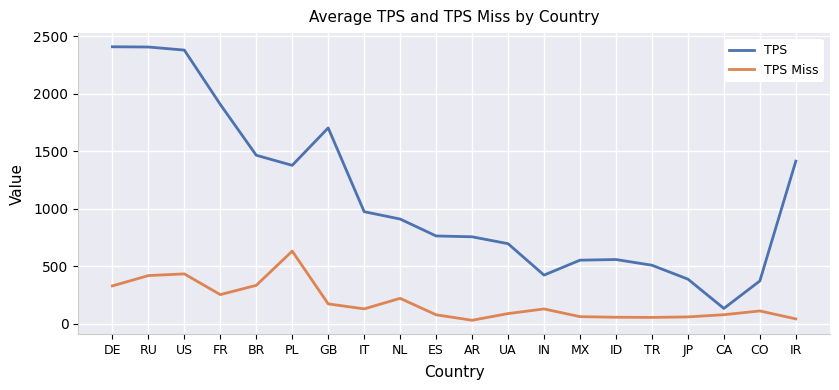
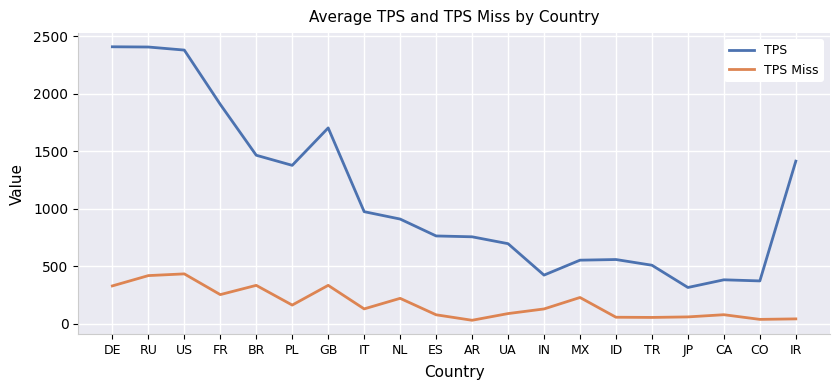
TPS Miss, PL: 630 -> 160
TPS Miss, GB: 170 -> 330
TPS Miss, MX: 60 -> 230
TPS, JP: 390 -> 310
TPS, CA: 130 -> 380
TPS Miss, CO: 110 -> 40
